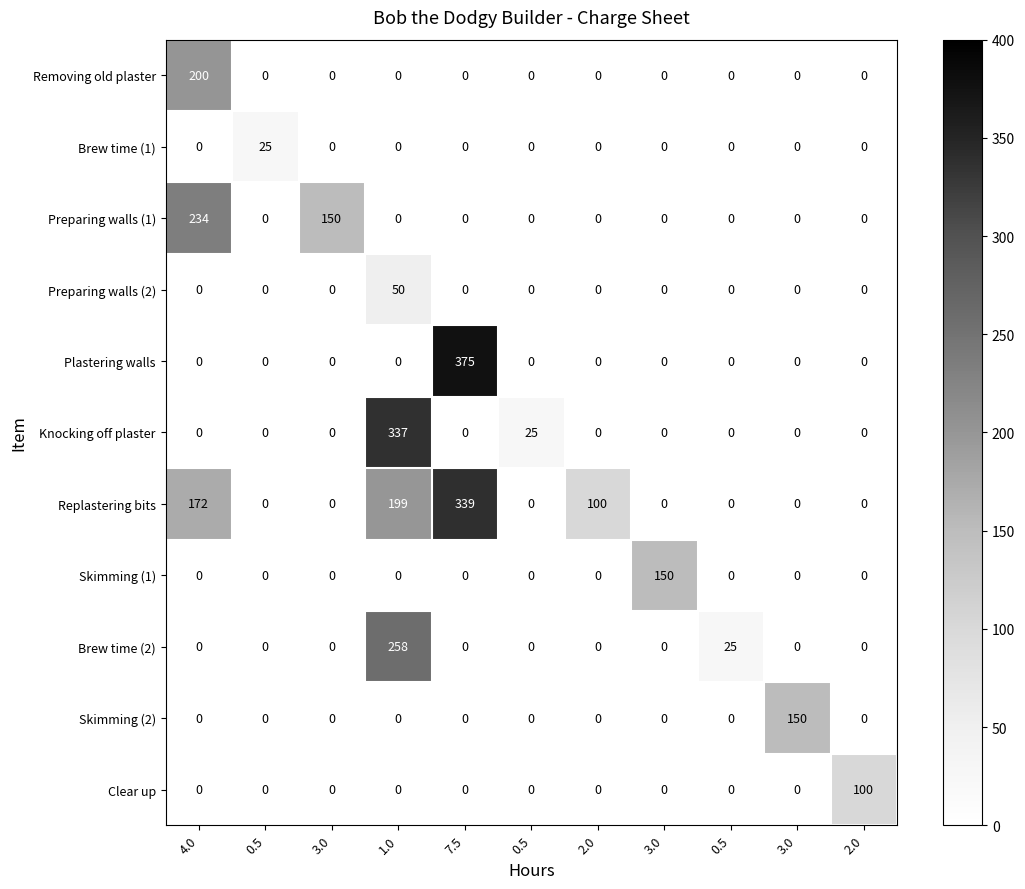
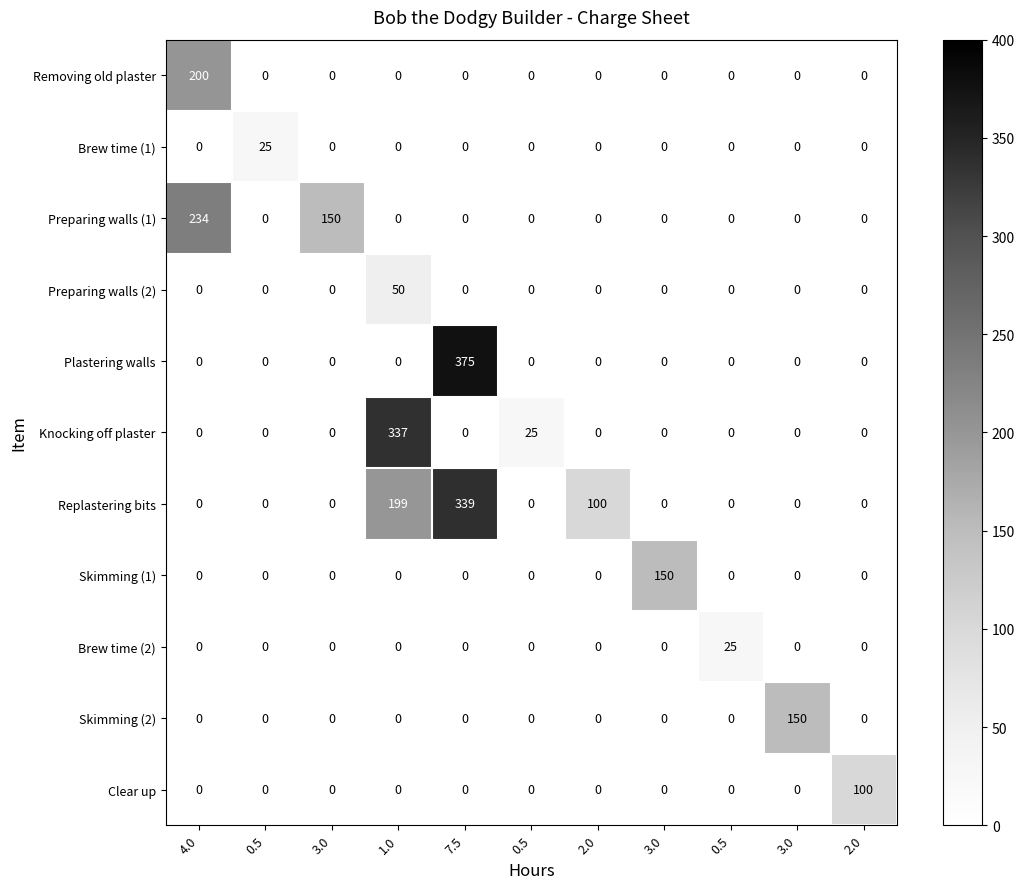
Replastering bits, 4.0: 172 -> 0
Brew time (2), 1.0: 258 -> 0
